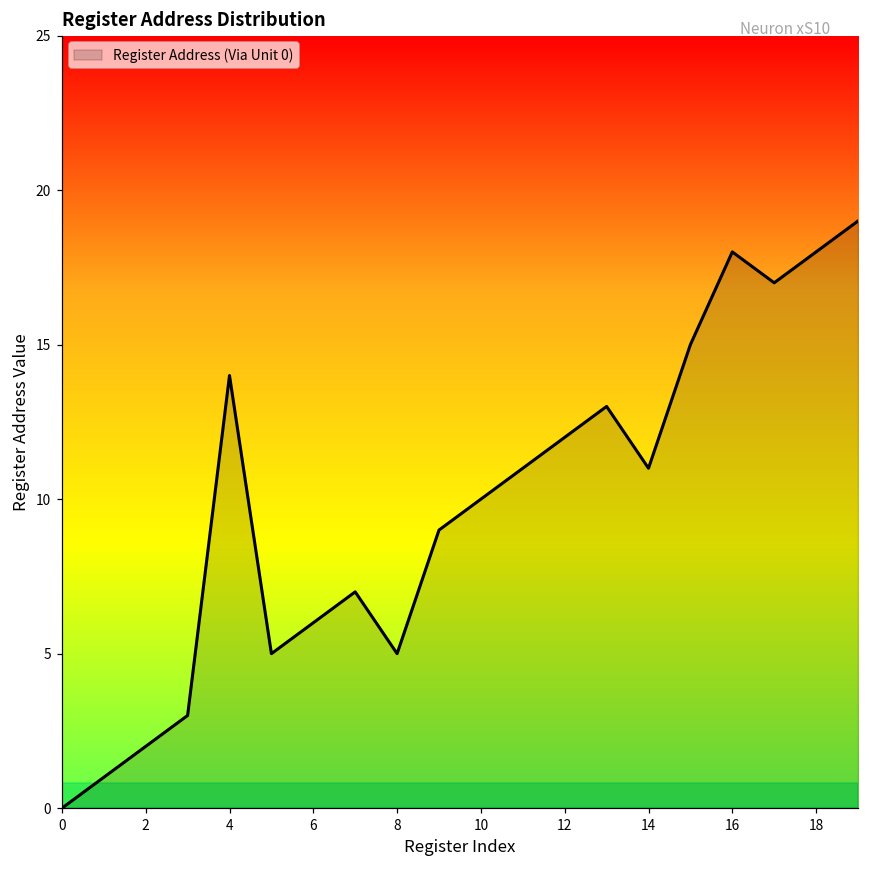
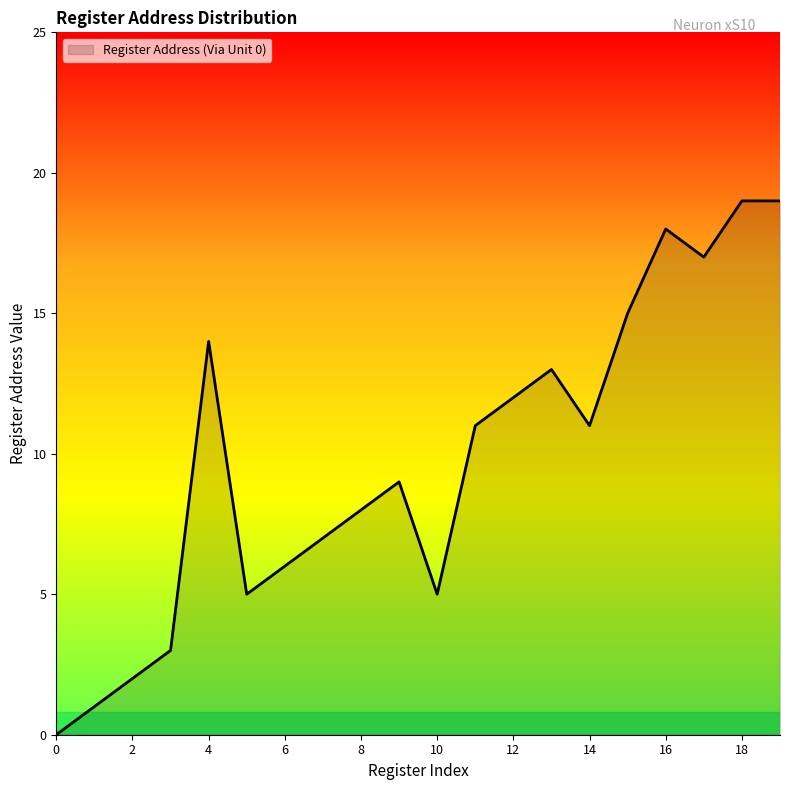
8: 5 -> 8
10: 10 -> 5
18: 18 -> 19
